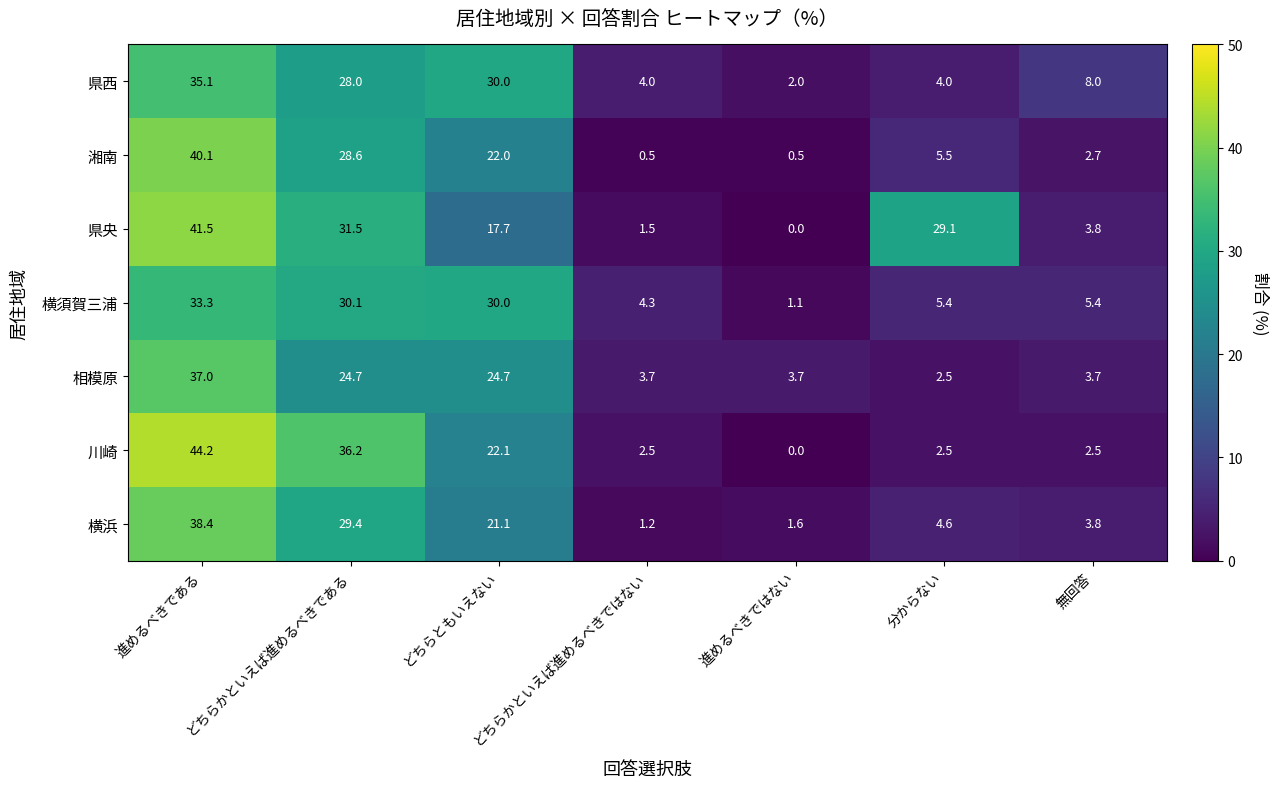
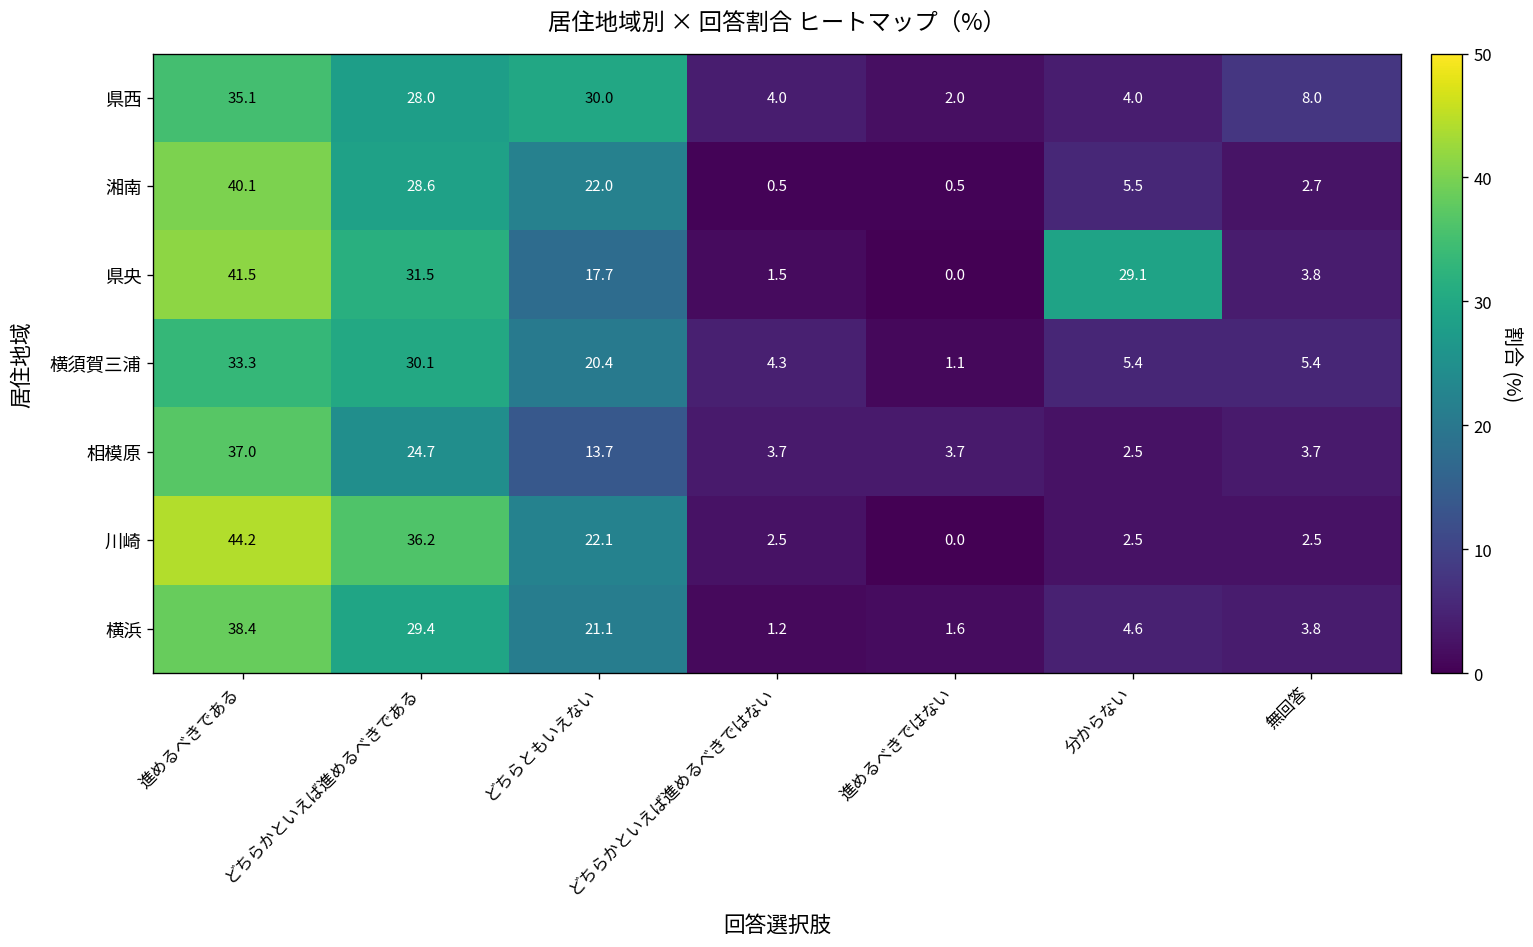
横須賀三浦, どちらともいえない: 30.0 -> 20.4
相模原, どちらともいえない: 24.7 -> 13.7
